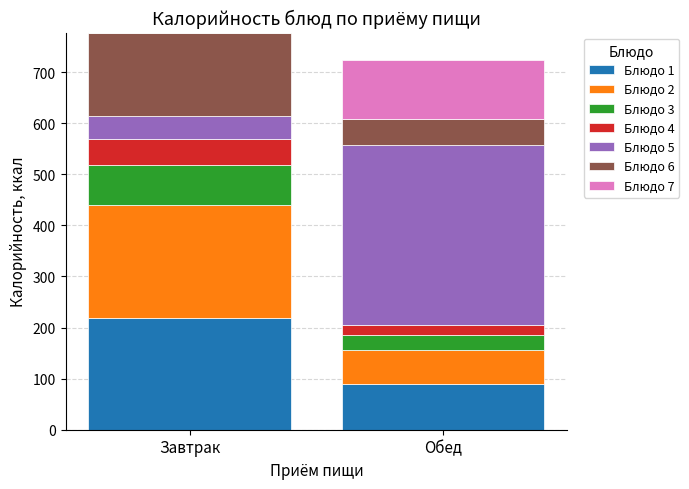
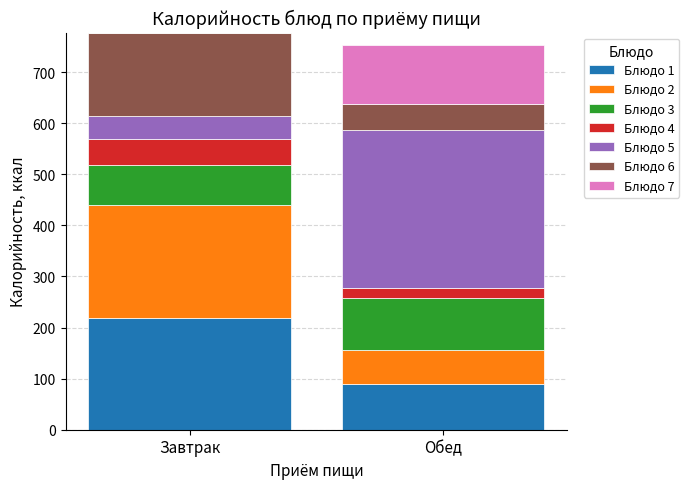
Блюдо 3, Обед: 30 -> 100
Блюдо 5, Обед: 350 -> 310
